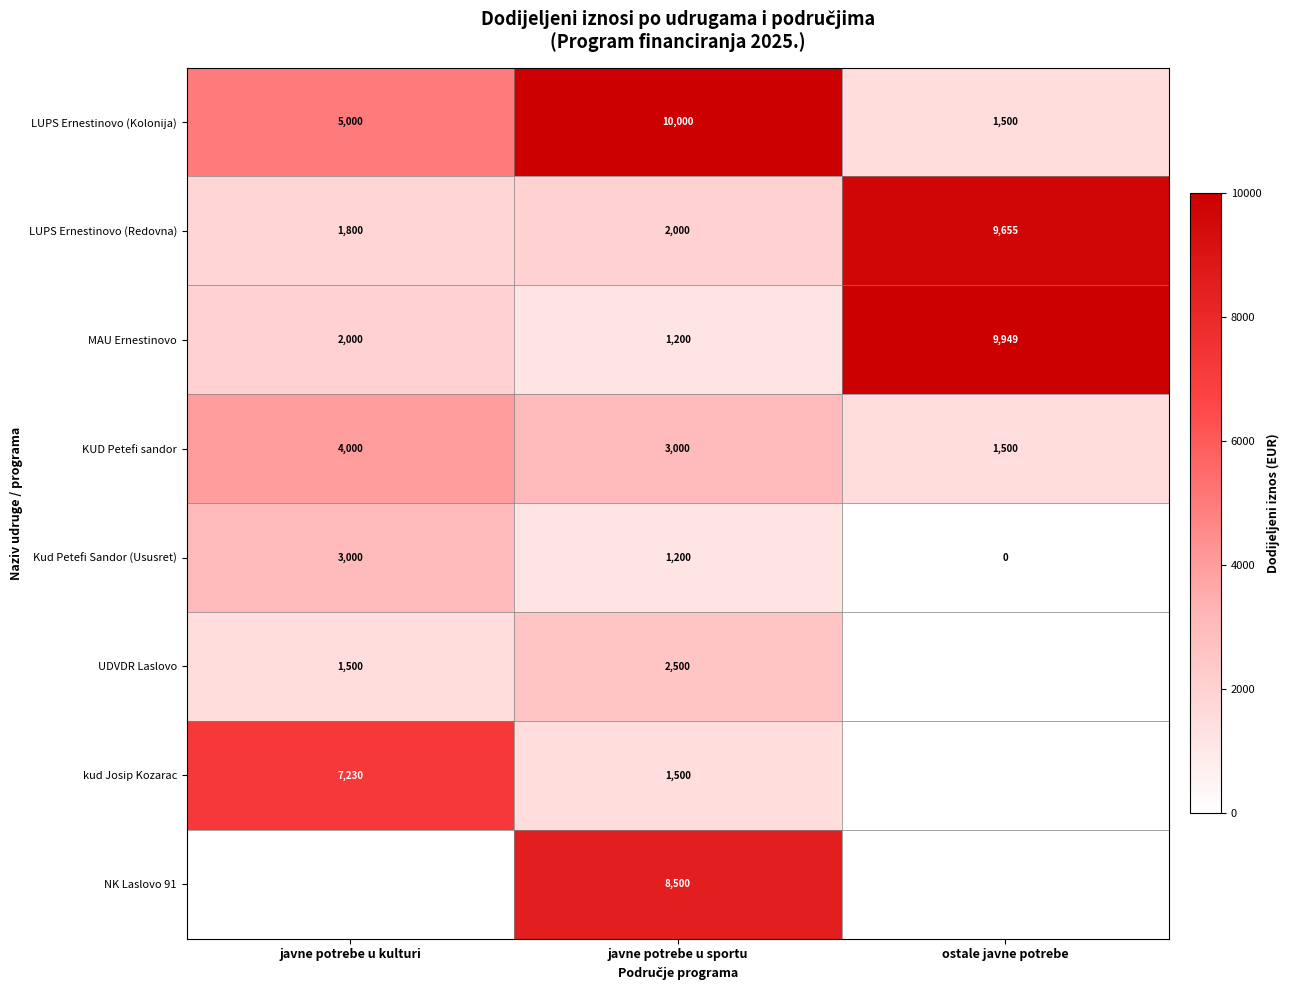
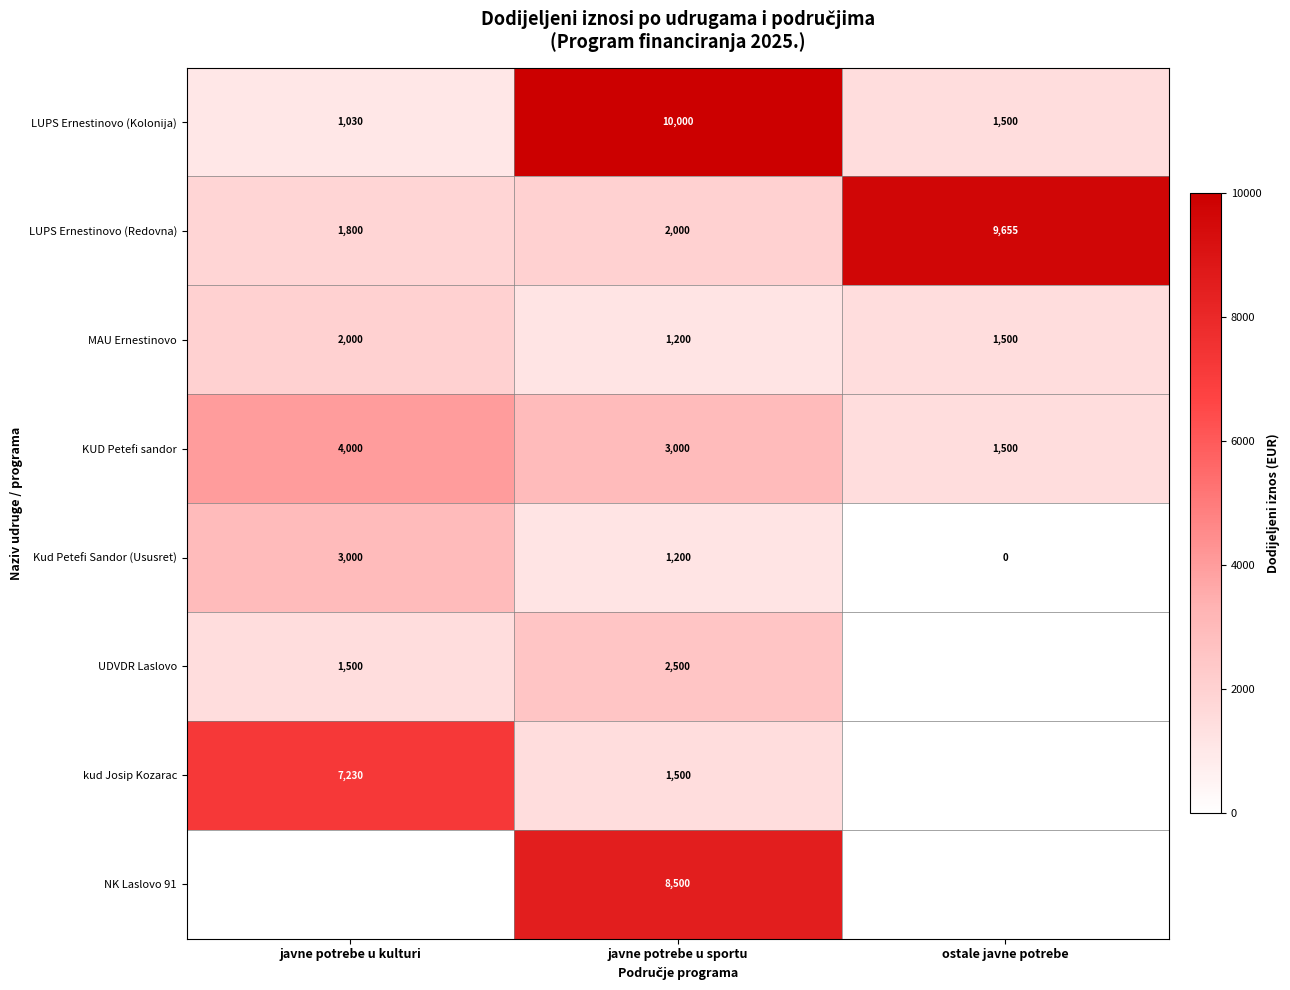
LUPS Ernestinovo (Kolonija), javne potrebe u kulturi: 5,000 -> 1,030
MAU Ernestinovo, ostale javne potrebe: 9,949 -> 1,500
